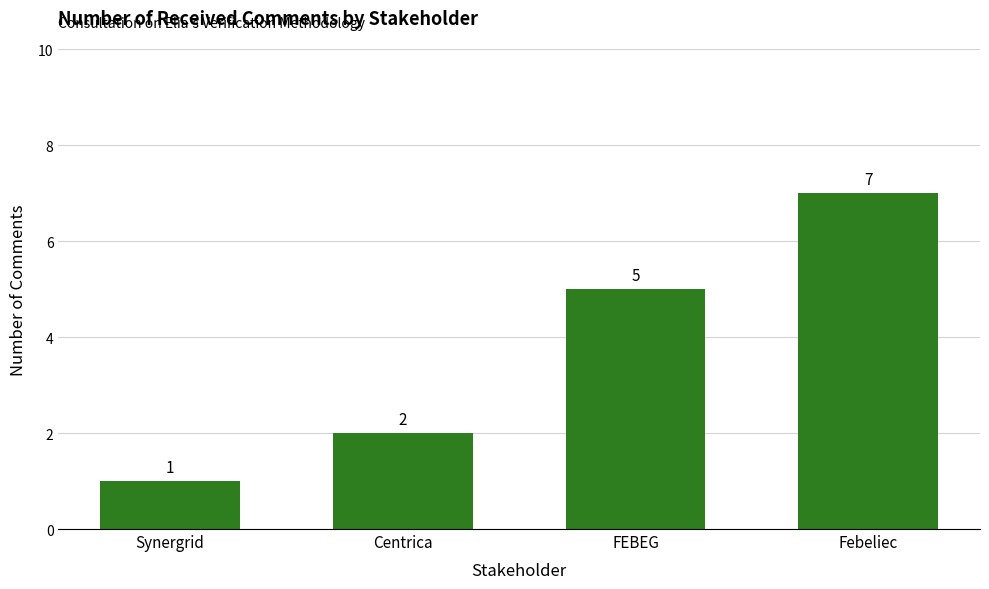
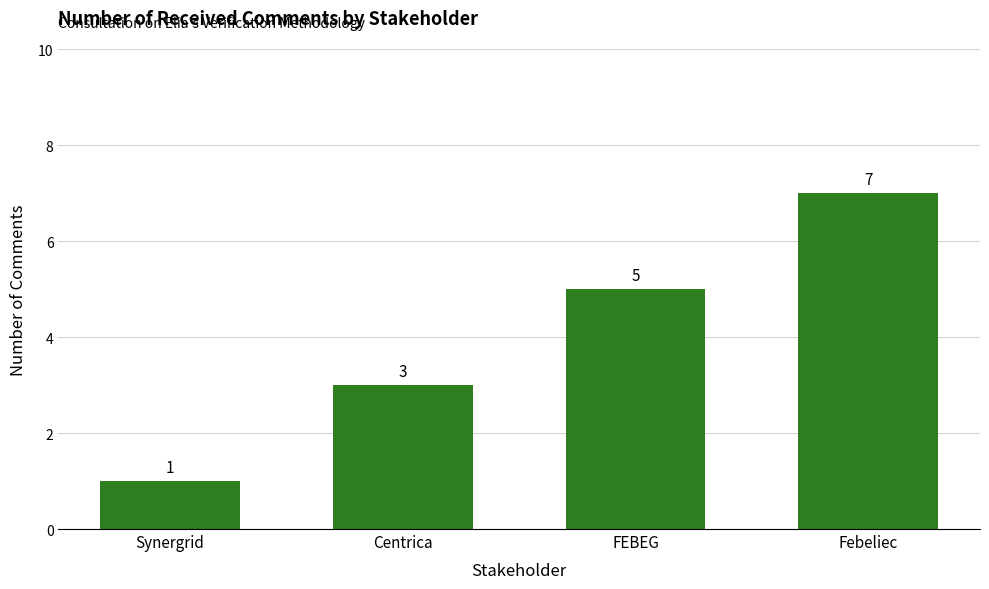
Centrica: 2 -> 3
